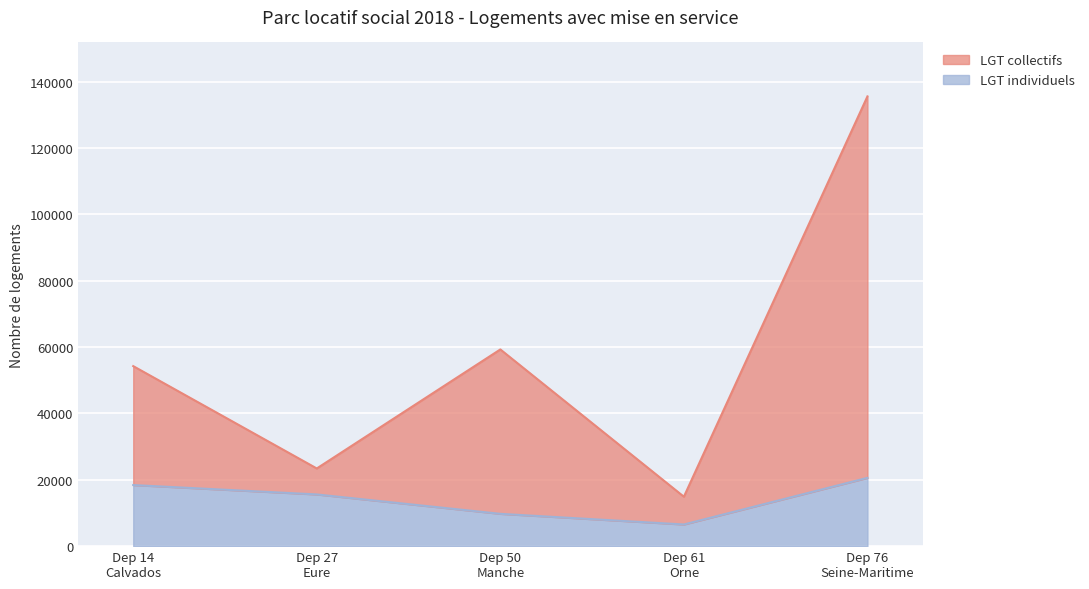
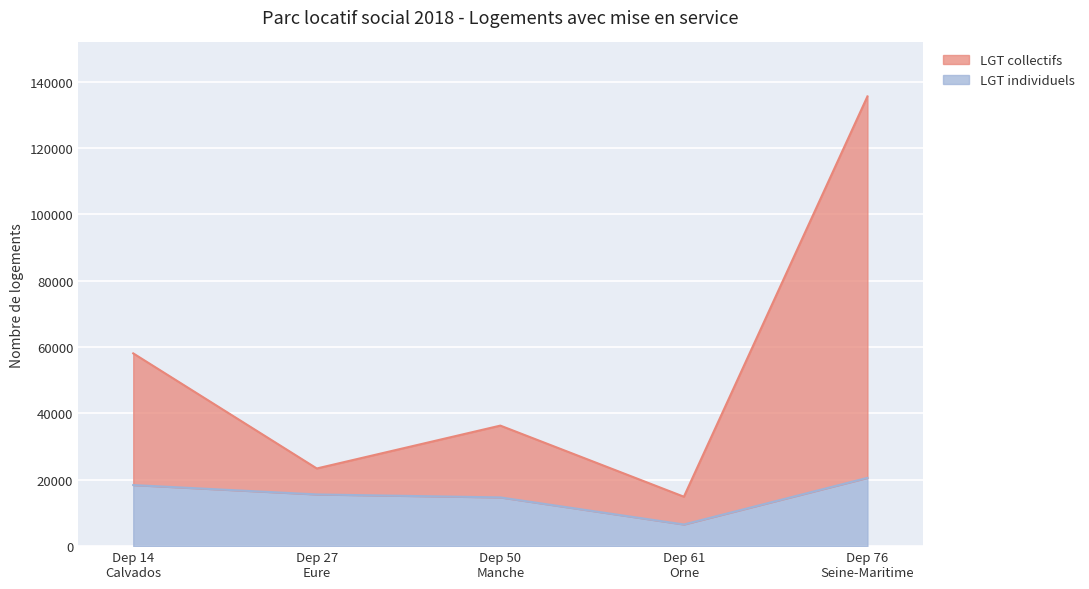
LGT collectifs, Dep 14 Calvados: 36000 -> 40000
LGT individuels, Dep 50 Manche: 10000 -> 15000
LGT collectifs, Dep 50 Manche: 50000 -> 22000
